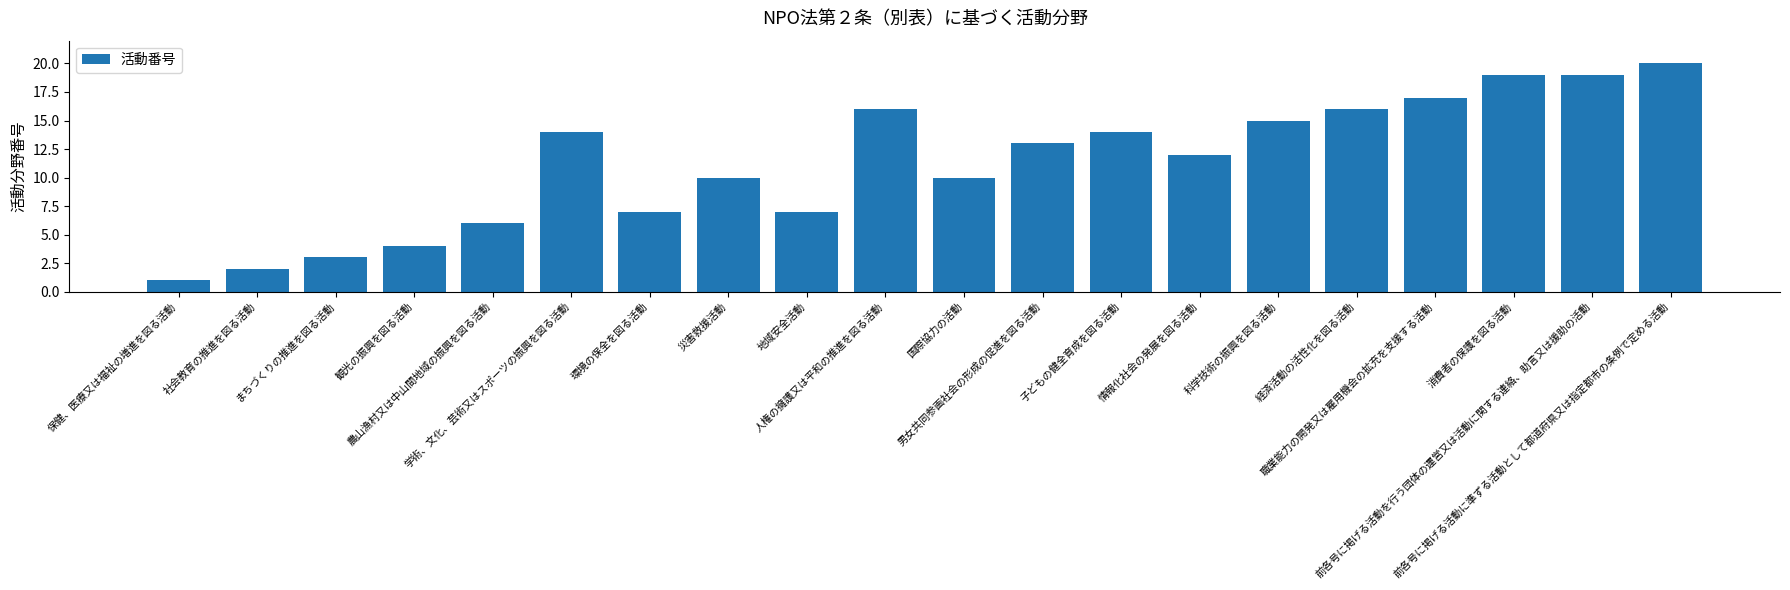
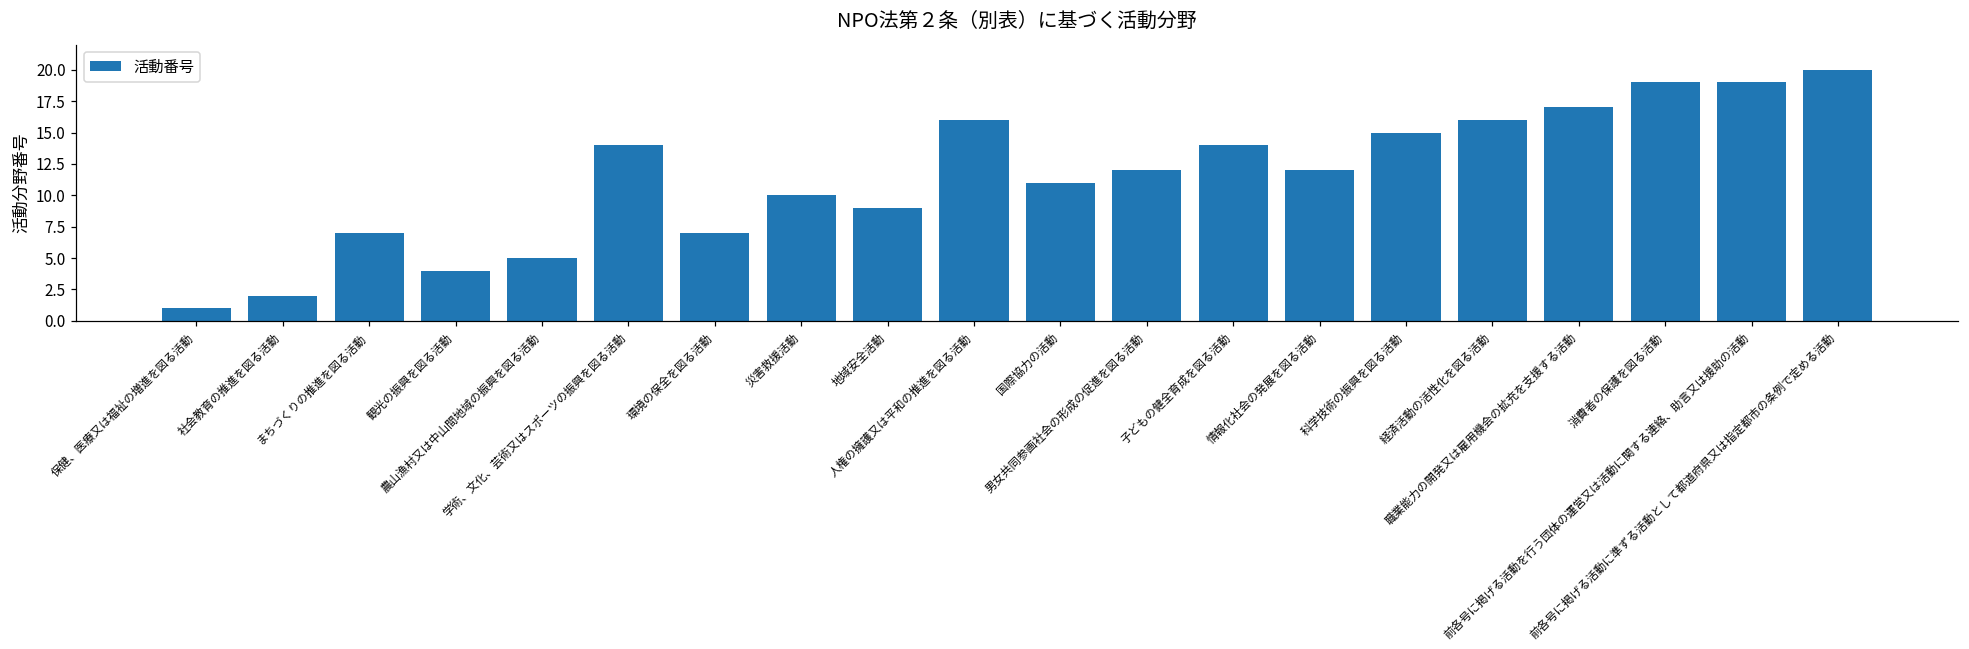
まちづくりの推進を図る活動: 3 -> 7
農山漁村又は中山間地域の振興を図る活動: 6 -> 5
地域安全活動: 7 -> 9
国際協力の活動: 10 -> 11
男女共同参画社会の形成の促進を図る活動: 13 -> 12
